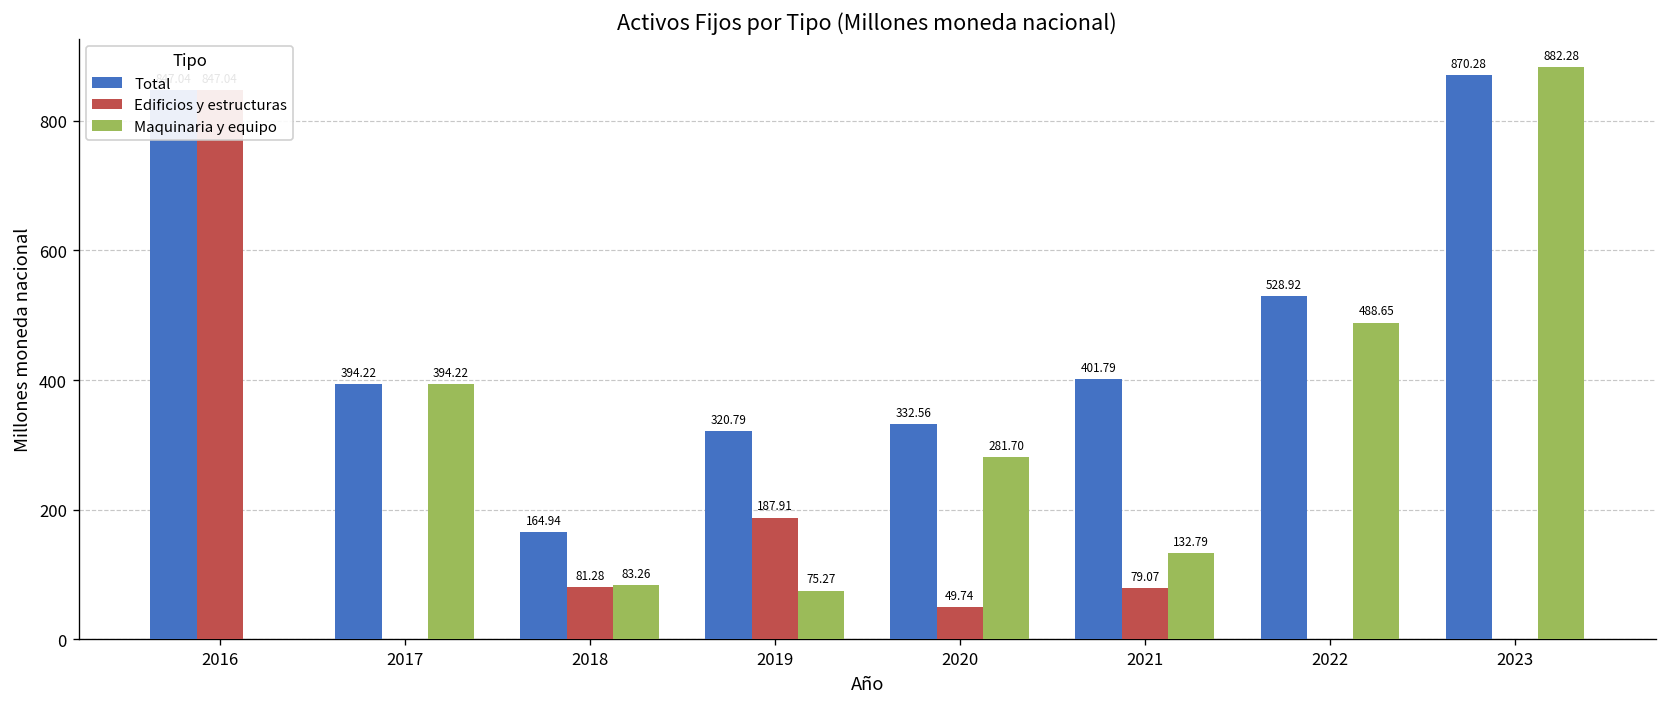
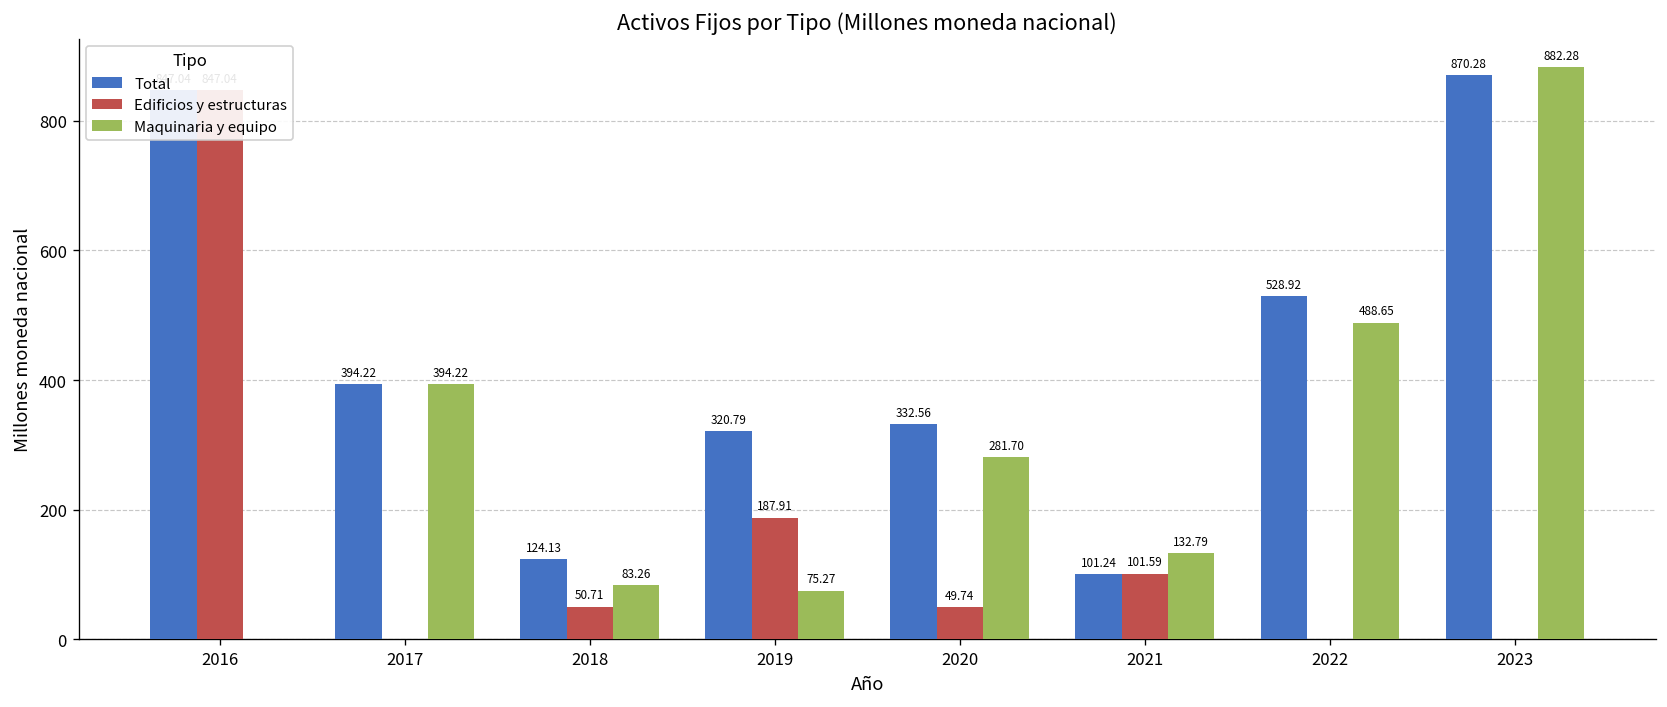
Total, 2018: 164.94 -> 124.13
Edificios y estructuras, 2018: 81.28 -> 50.71
Total, 2021: 401.79 -> 101.24
Edificios y estructuras, 2021: 79.07 -> 101.59
